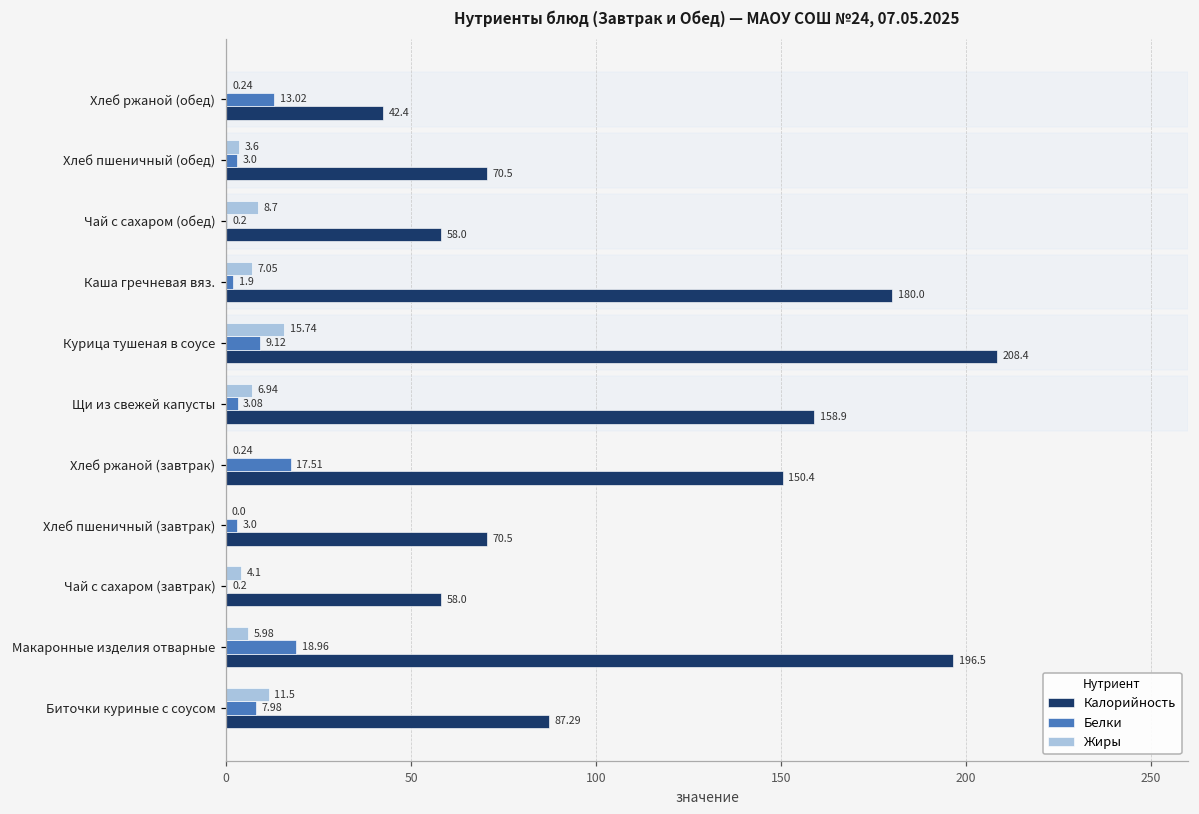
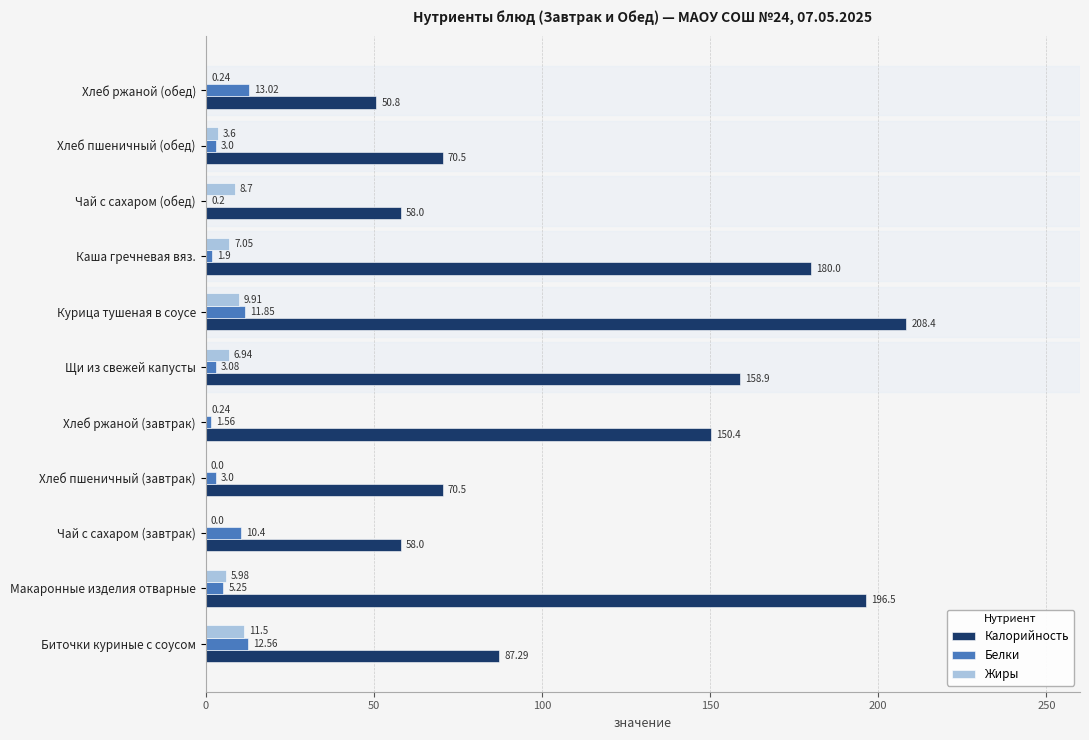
Калорийность, Хлеб ржаной (обед): 42.4 -> 50.8
Жиры, Курица тушеная в соусе: 15.74 -> 9.91
Белки, Курица тушеная в соусе: 9.12 -> 11.85
Белки, Хлеб ржаной (завтрак): 17.51 -> 1.56
Жиры, Чай с сахаром (завтрак): 4.1 -> 0.0
Белки, Чай с сахаром (завтрак): 0.2 -> 10.4
Белки, Макаронные изделия отварные: 18.96 -> 5.25
Белки, Биточки куриные с соусом: 7.98 -> 12.56
